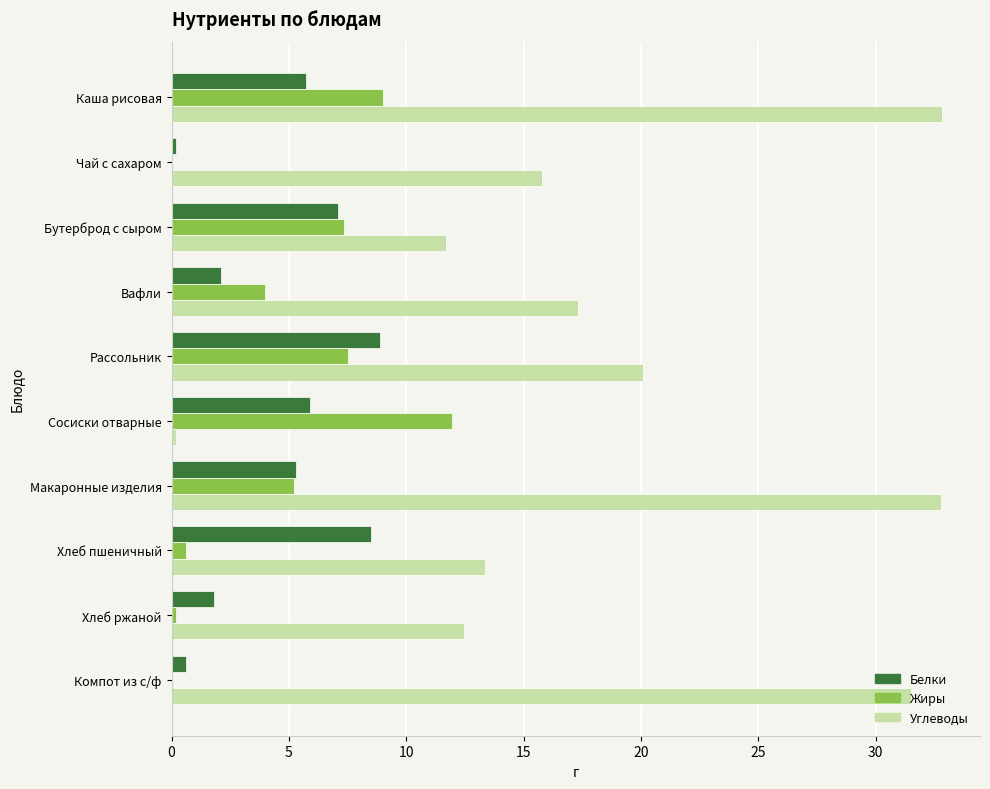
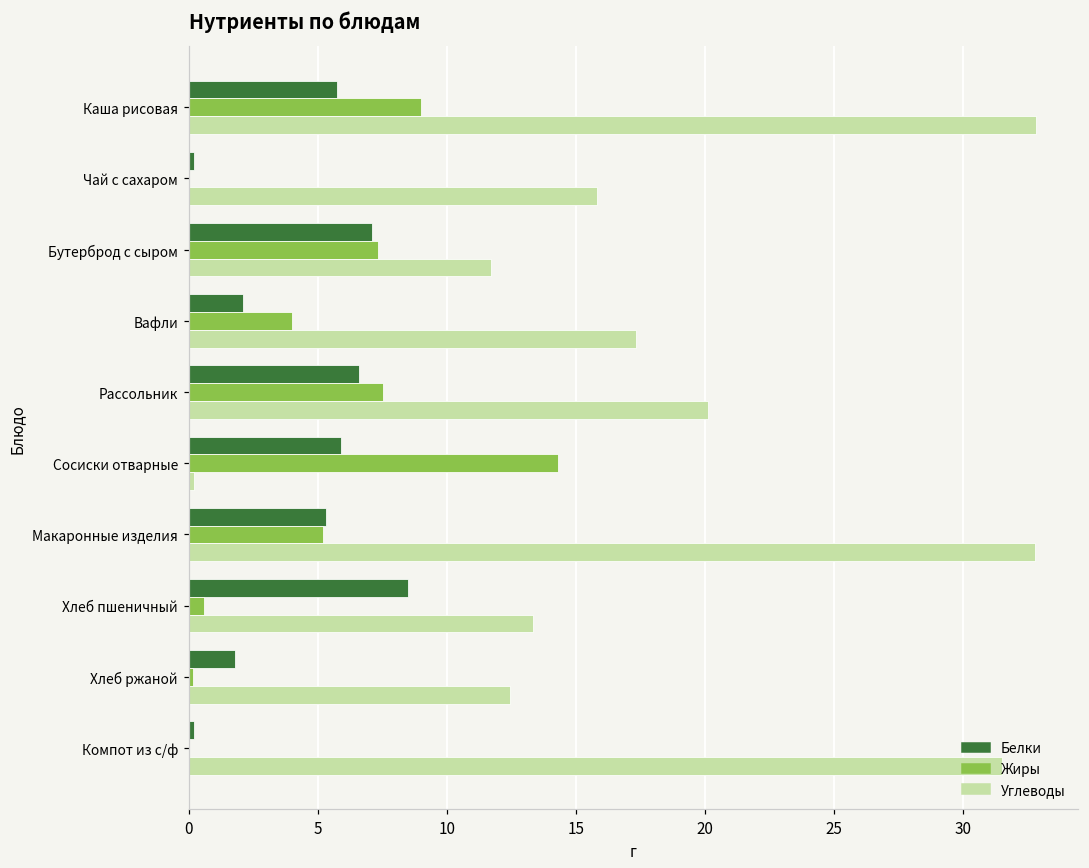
Белки, Рассольник: 8.9 -> 6.6
Жиры, Сосиски отварные: 12.0 -> 14.3
Белки, Компот из с/ф: 0.6 -> 0.2
